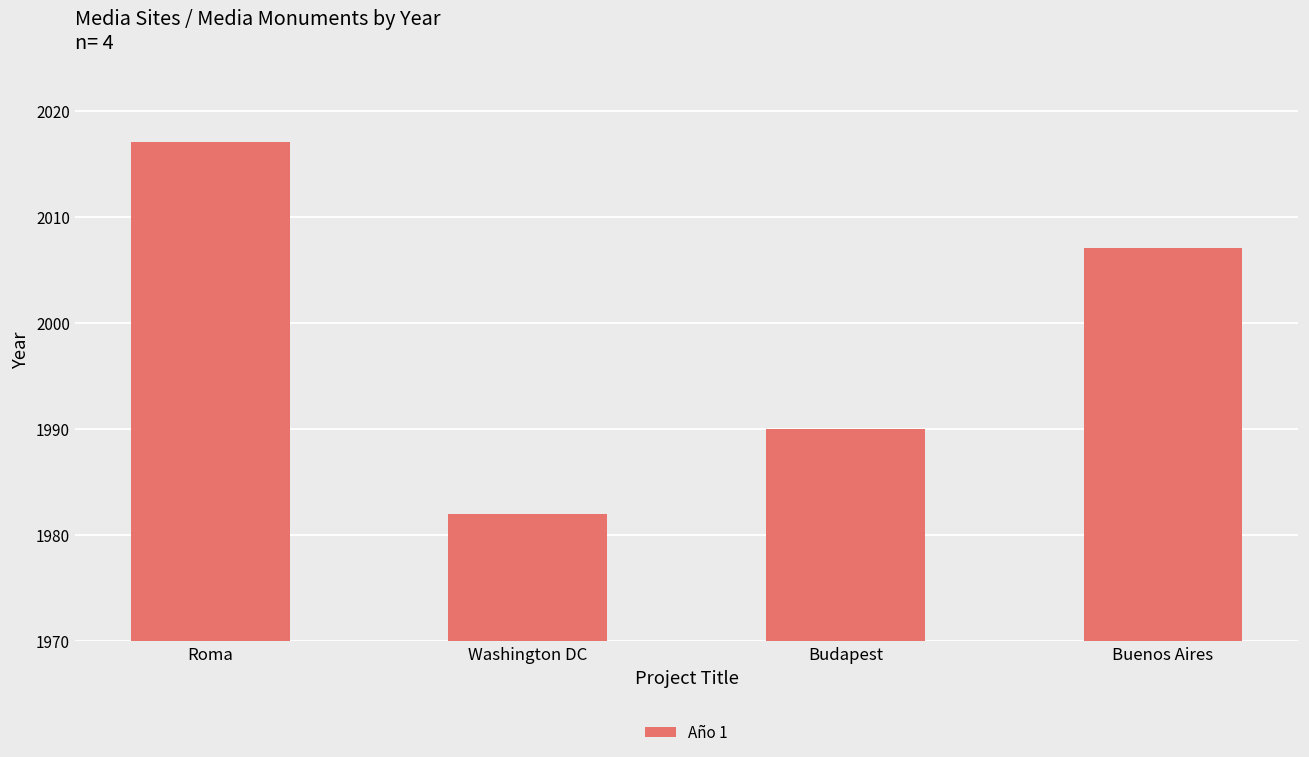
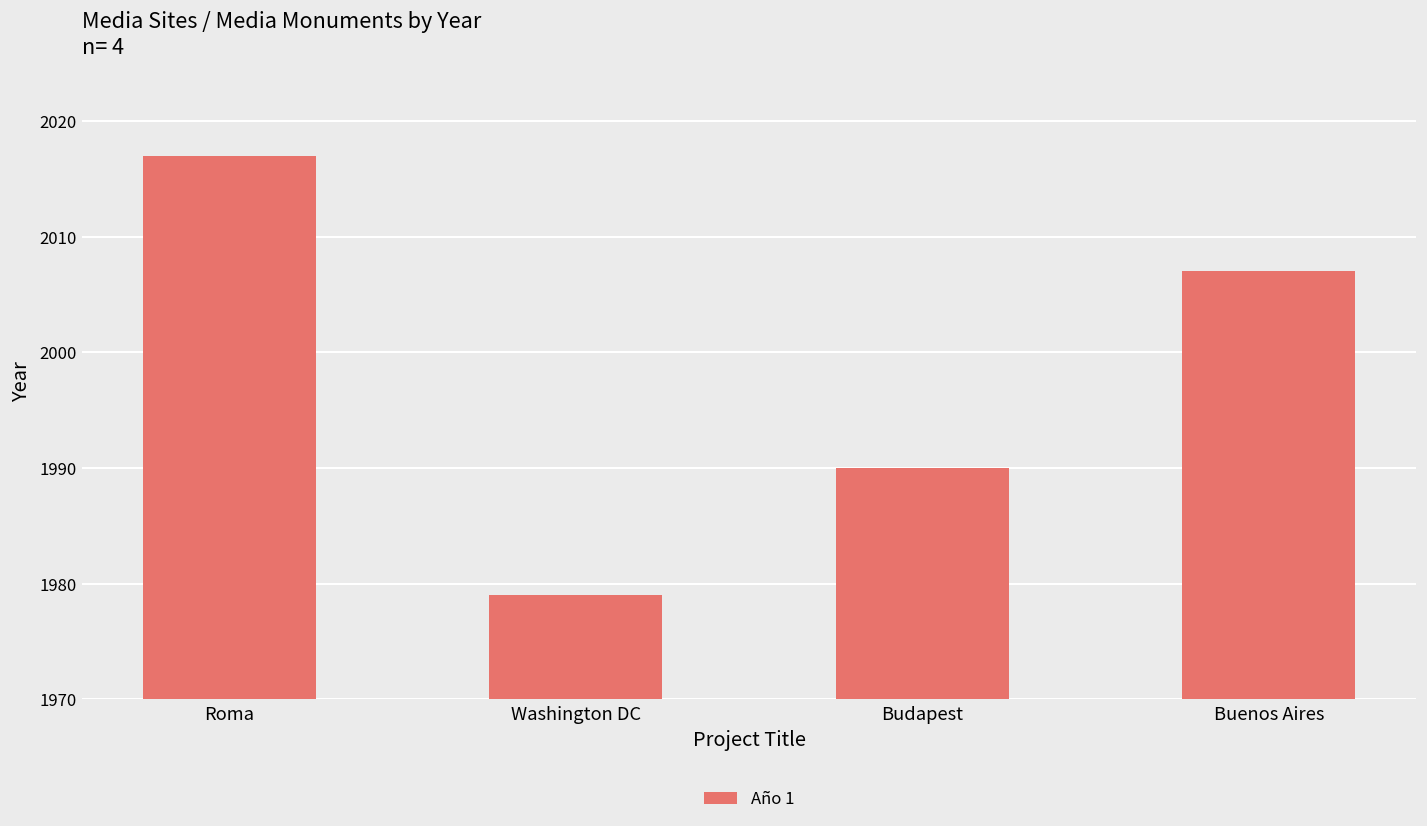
Washington DC: 1982 -> 1979
